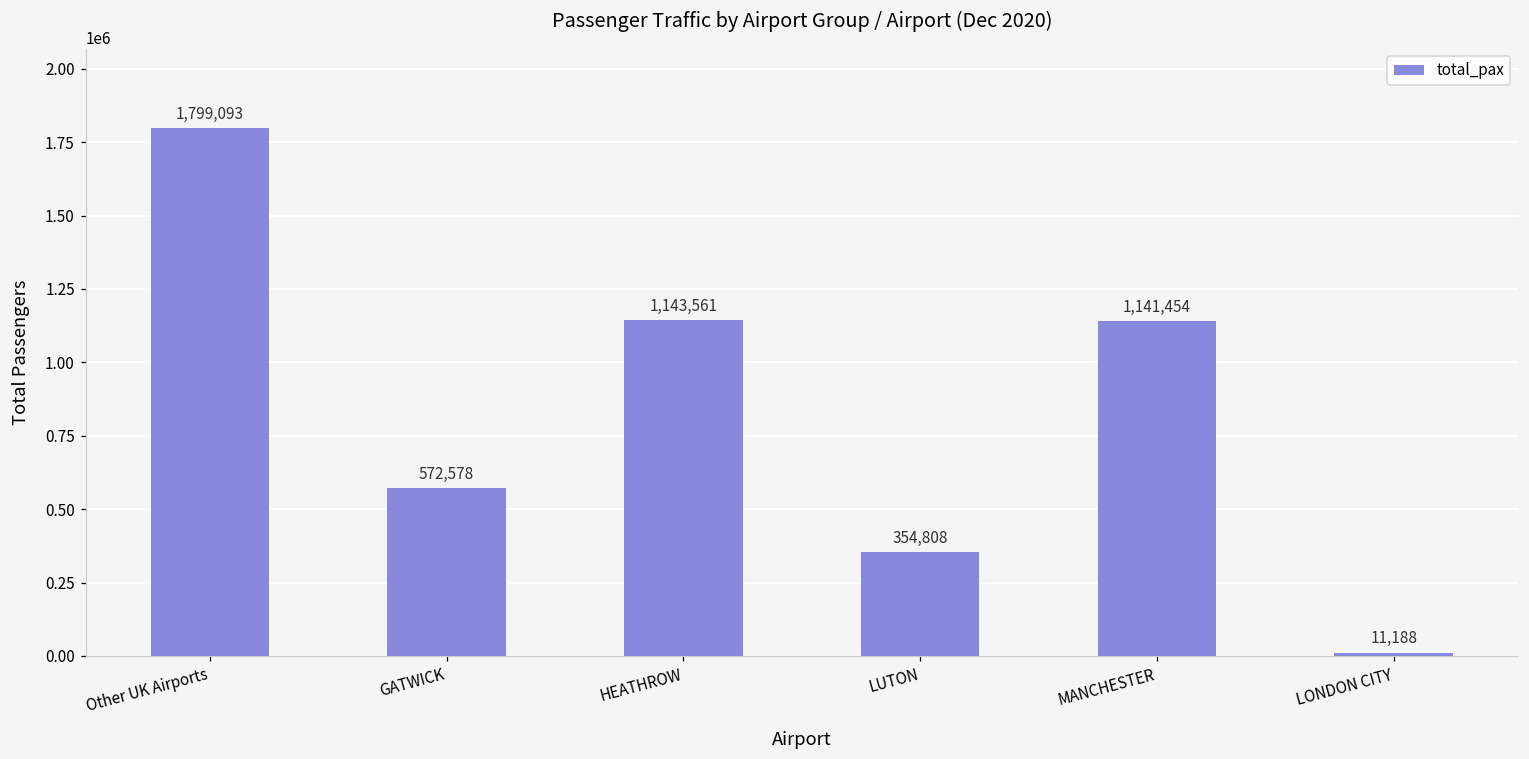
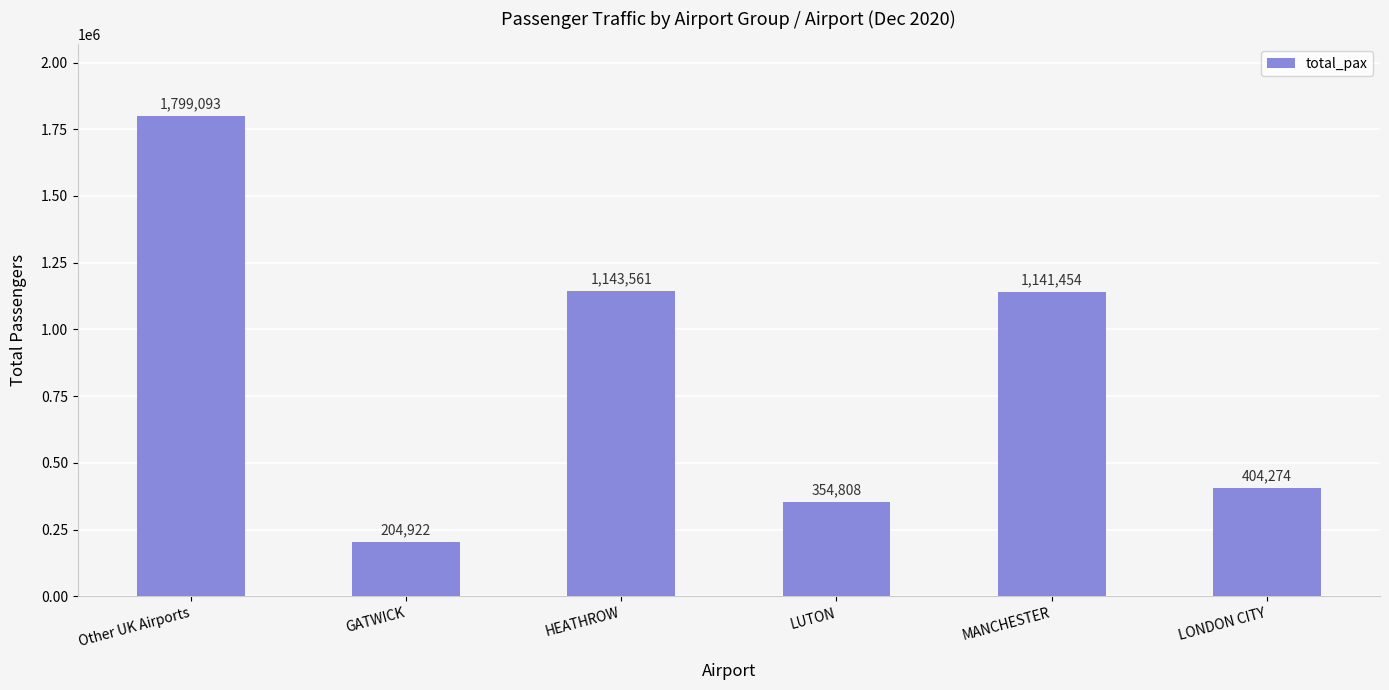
GATWICK: 572,578 -> 204,922
LONDON CITY: 11,188 -> 404,274
